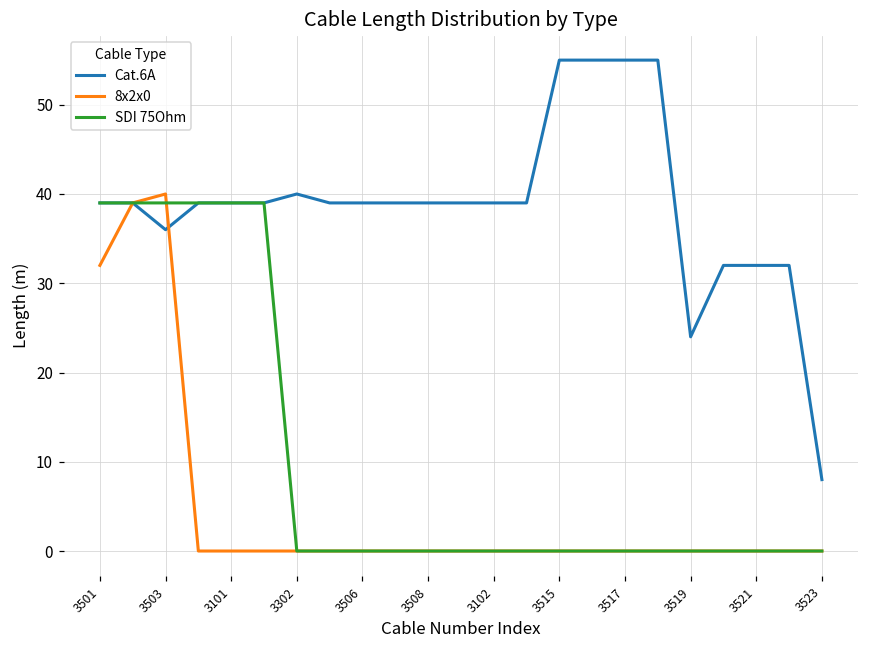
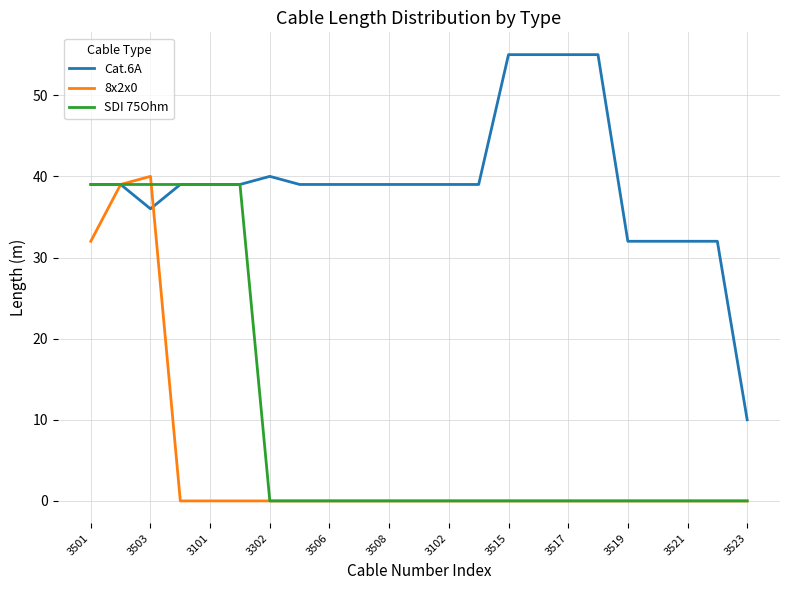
Cat.6A, 3519: 24 -> 32
Cat.6A, 3523: 8 -> 10
